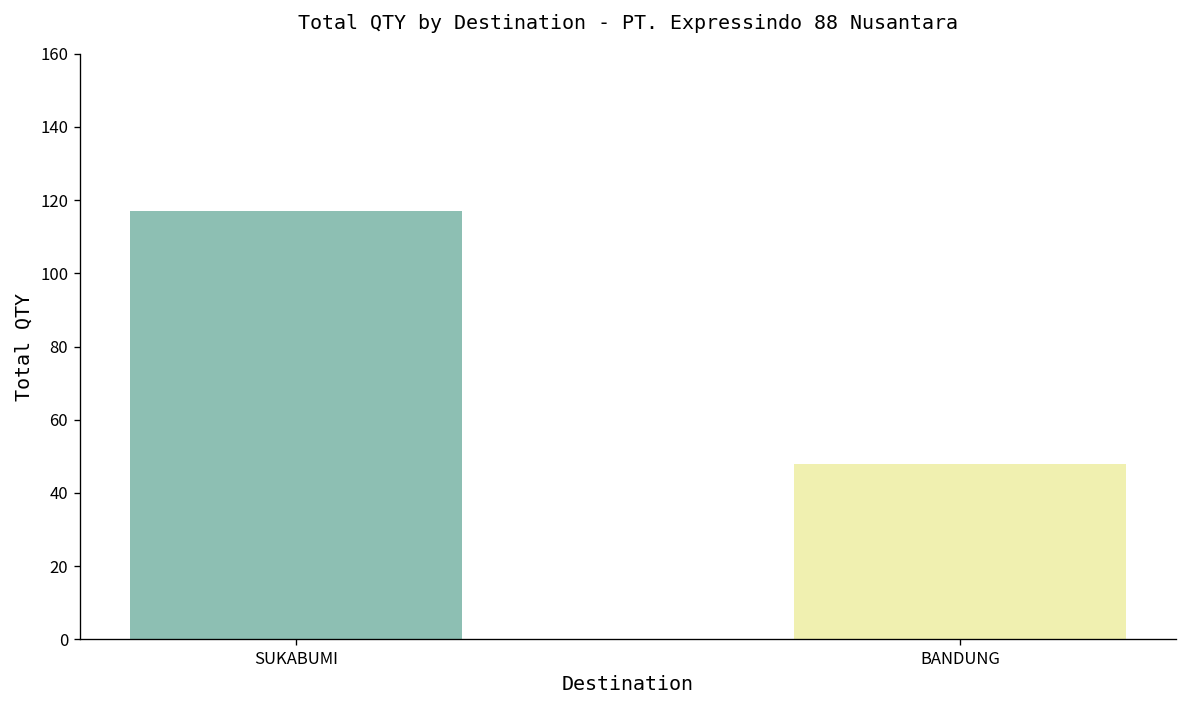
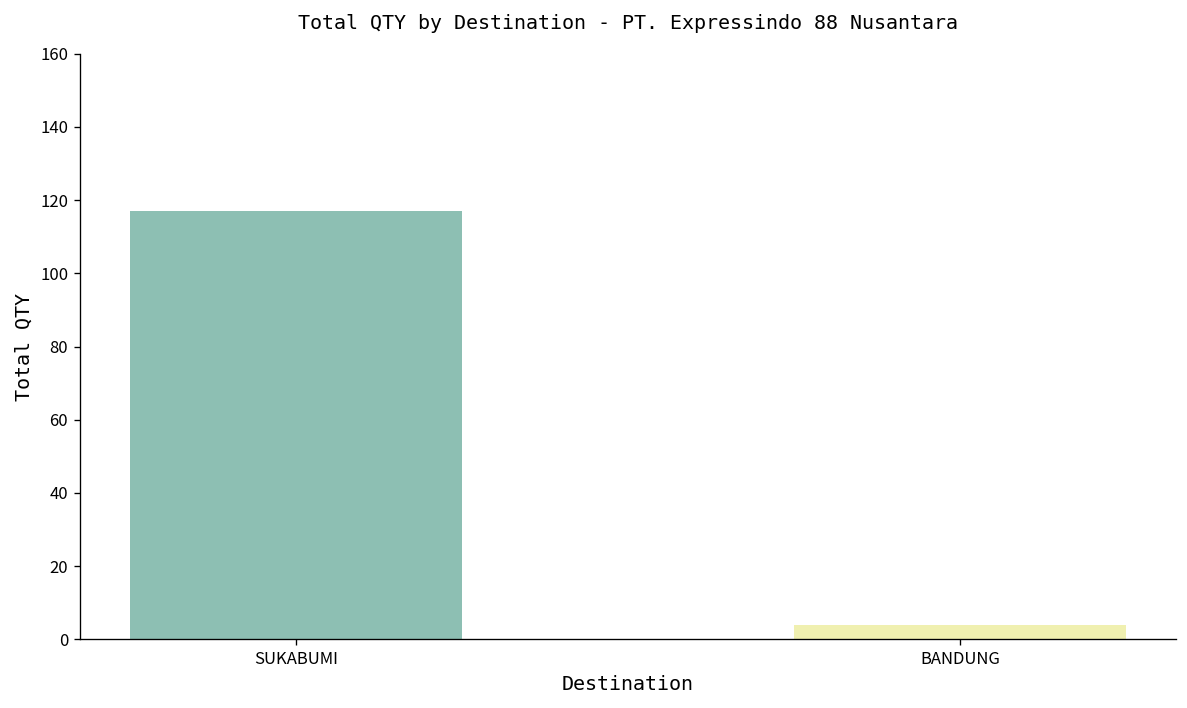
BANDUNG: 48 -> 4
